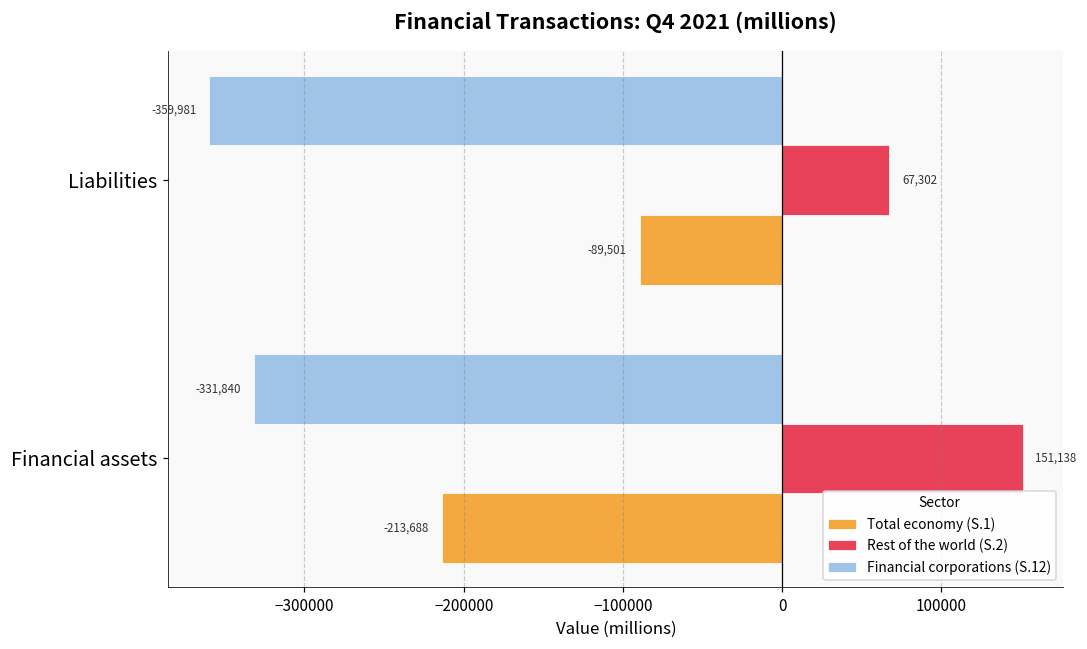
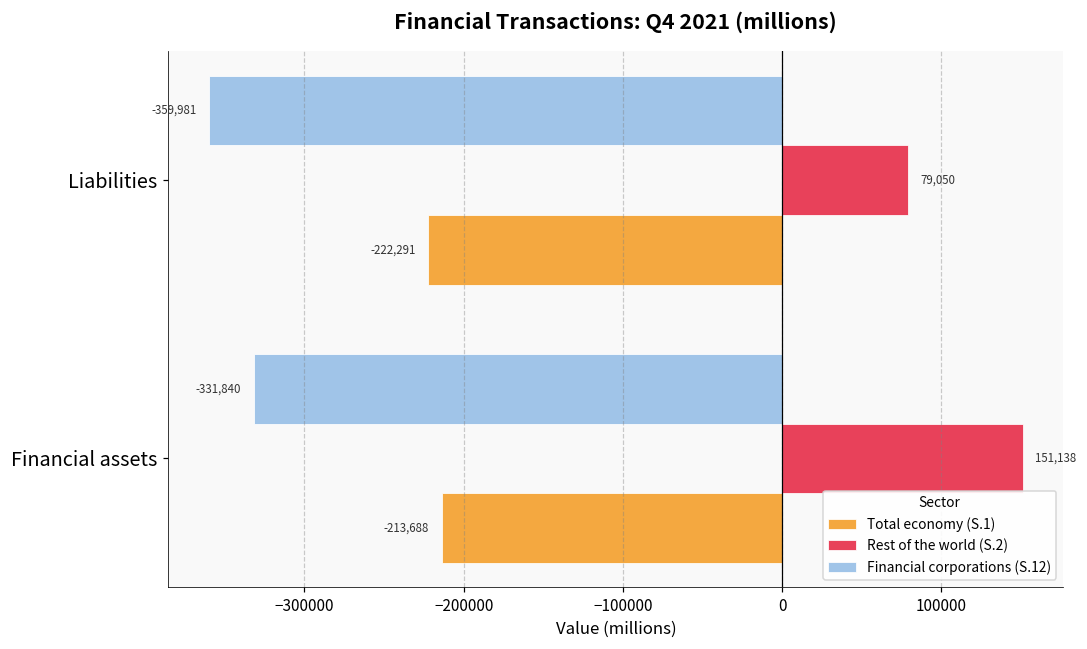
Rest of the world (S.2), Liabilities: 67,302 -> 79,050
Total economy (S.1), Liabilities: -89,501 -> -222,291
